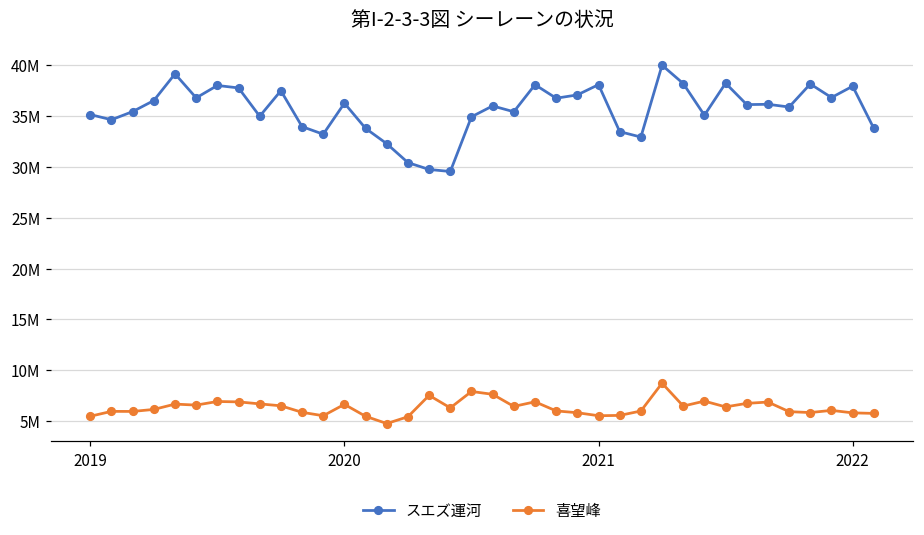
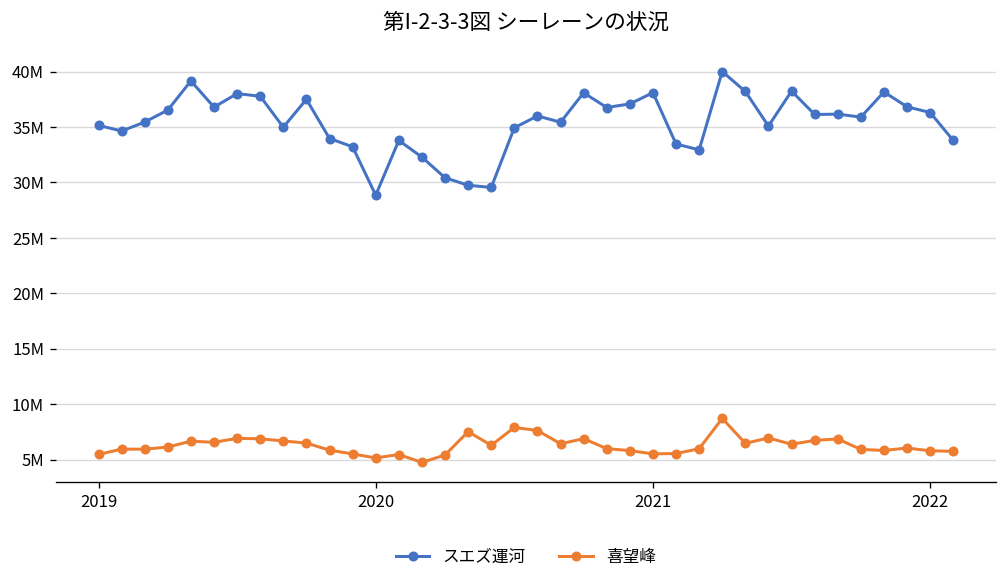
スエズ運河, 2020: 36000000 -> 29000000
喜望峰, 2020: 7000000 -> 5000000
スエズ運河, 2022: 38000000 -> 36000000
